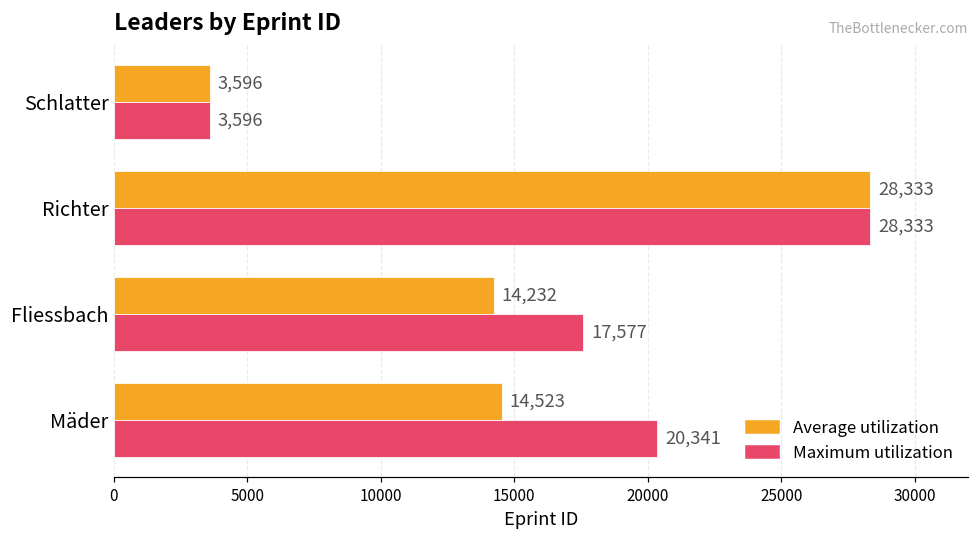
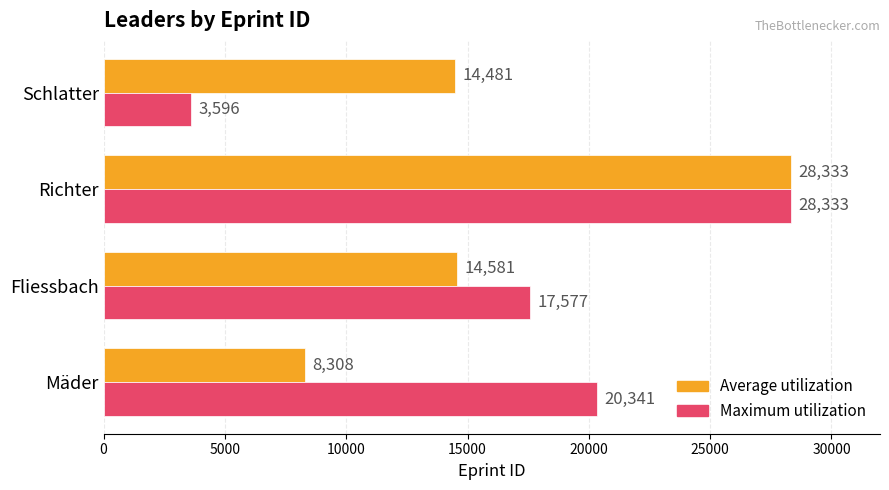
Average utilization, Schlatter: 3,596 -> 14,481
Average utilization, Fliessbach: 14,232 -> 14,581
Average utilization, Mäder: 14,523 -> 8,308
